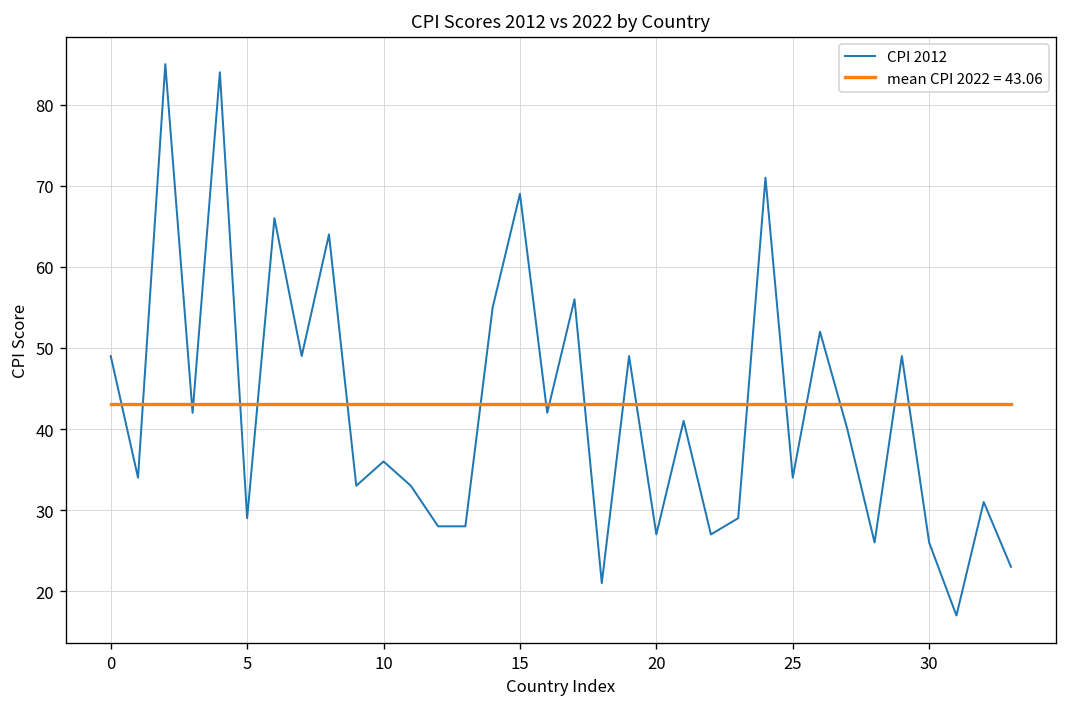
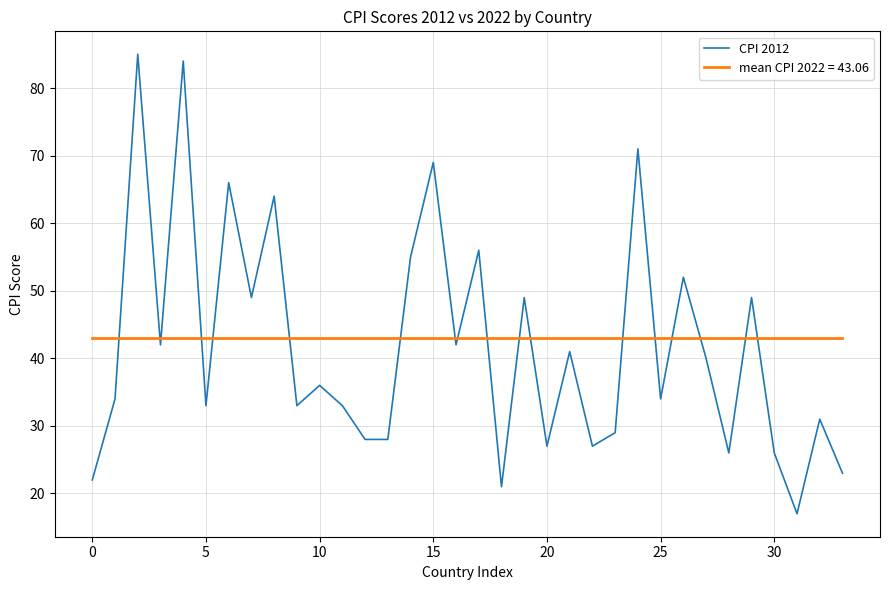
CPI 2012, 0: 49 -> 22
CPI 2012, 5: 29 -> 33
